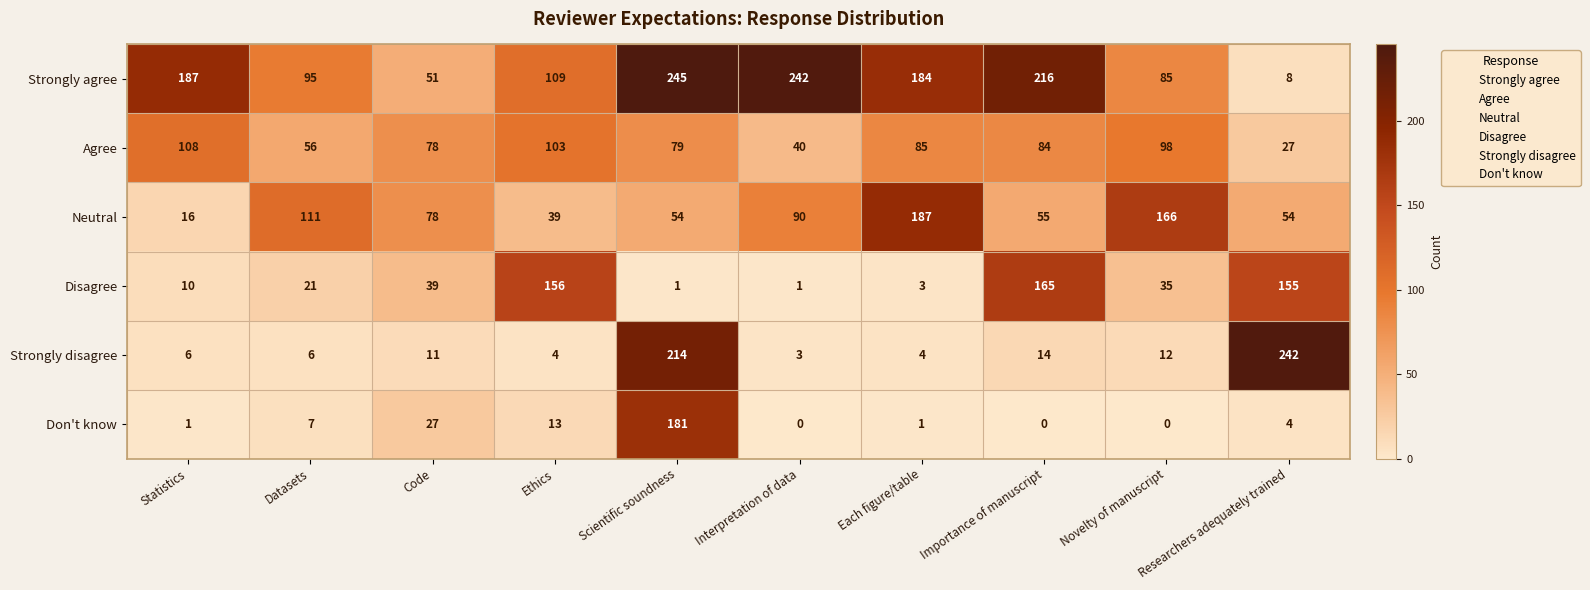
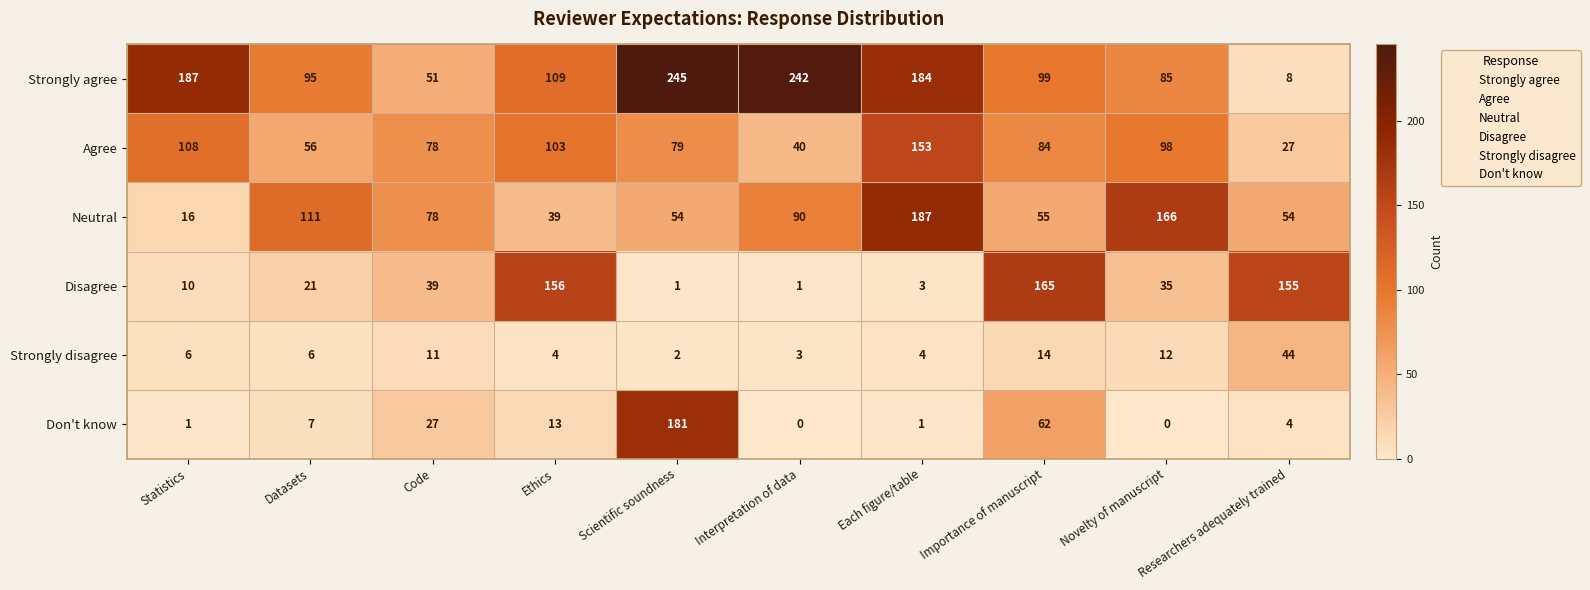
Strongly agree, Importance of manuscript: 216 -> 99
Agree, Each figure/table: 85 -> 153
Strongly disagree, Scientific soundness: 214 -> 2
Strongly disagree, Researchers adequately trained: 242 -> 44
Don't know, Importance of manuscript: 0 -> 62
